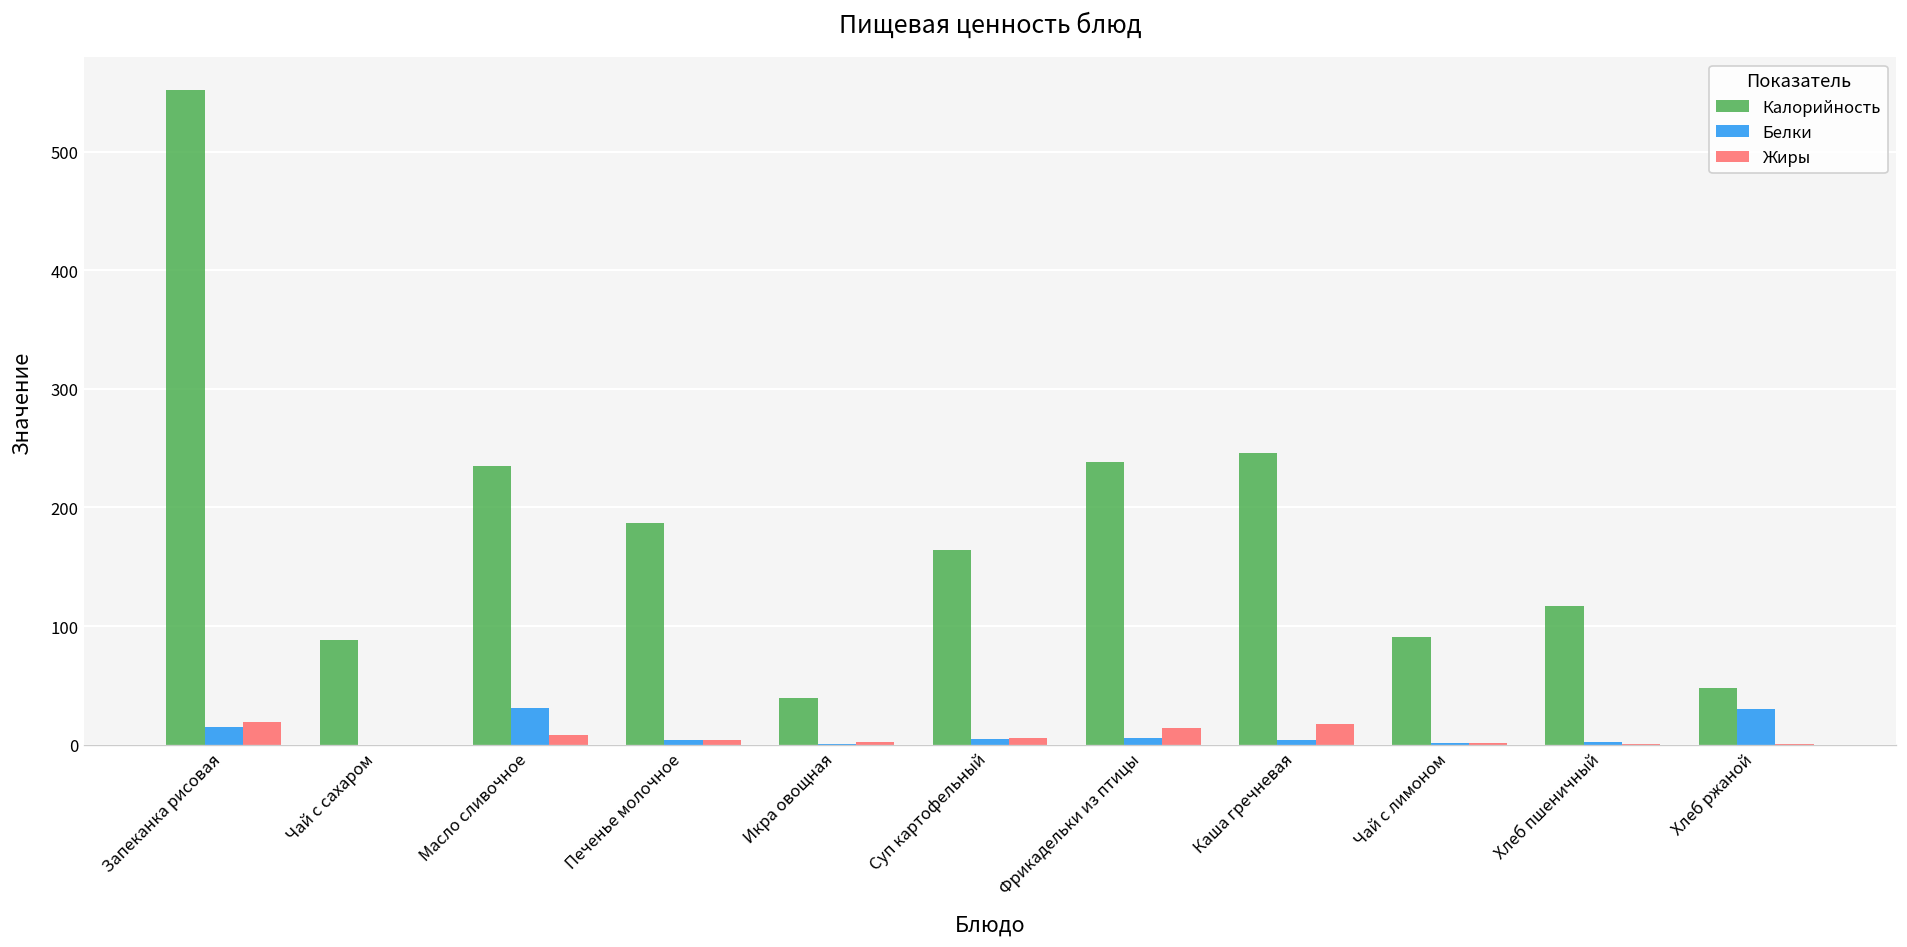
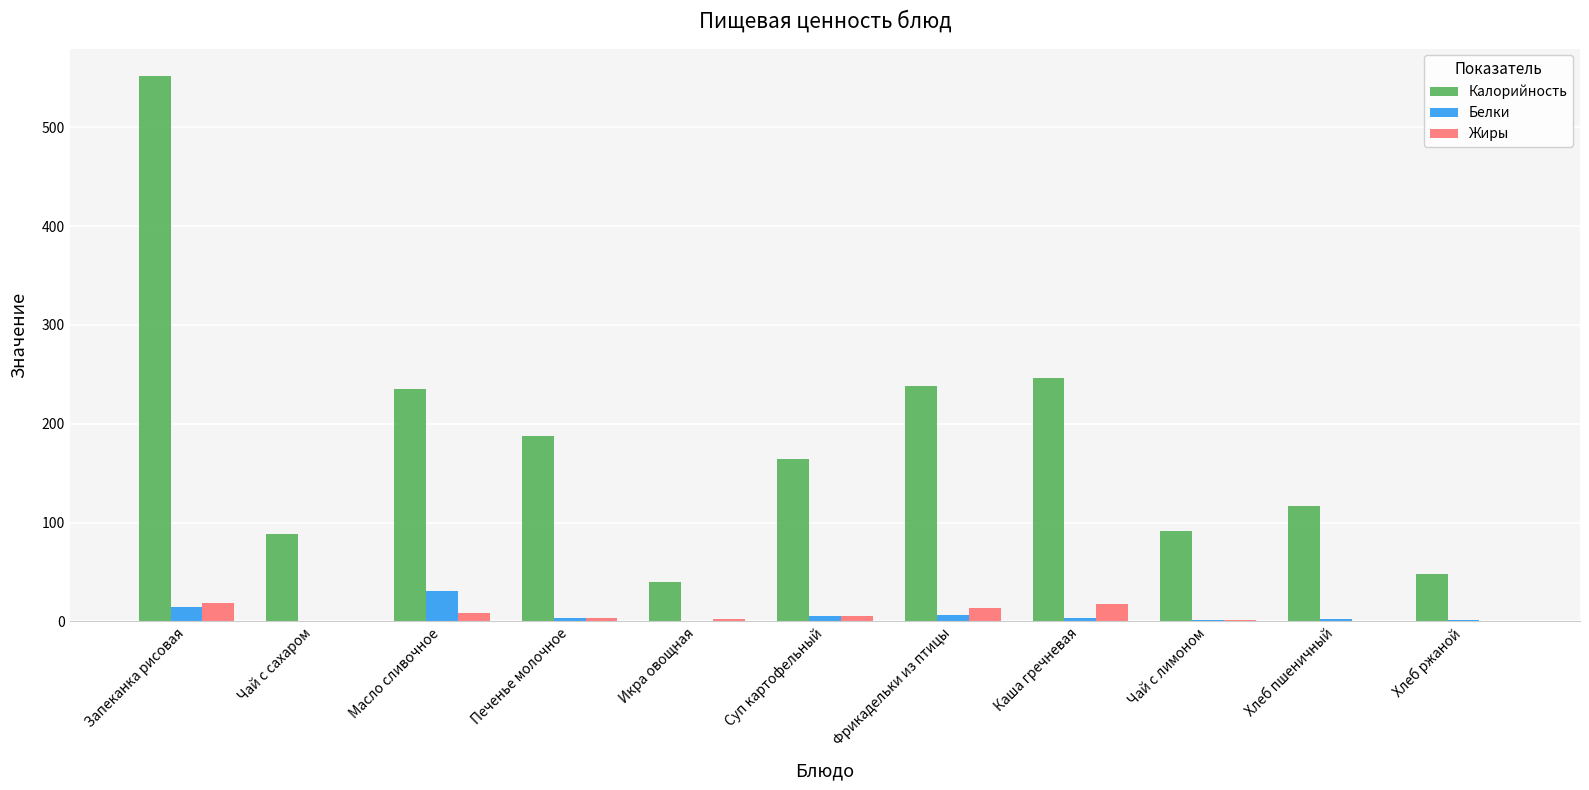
Белки, Хлеб ржаной: 30 -> 0
